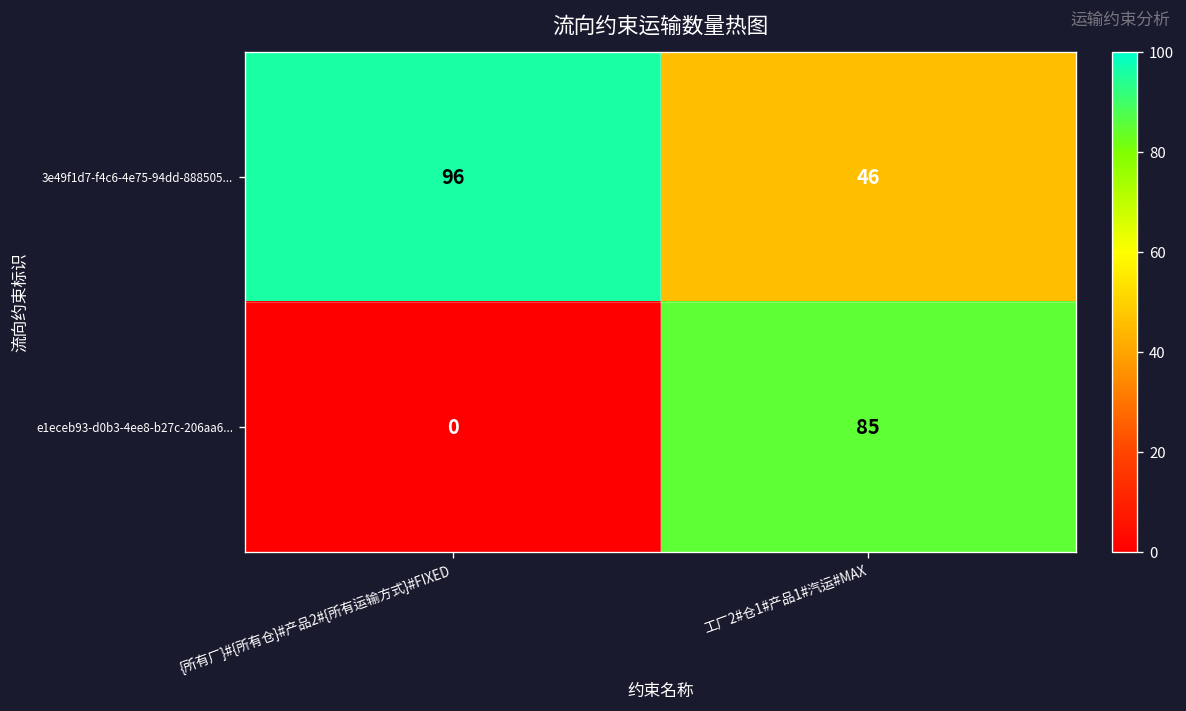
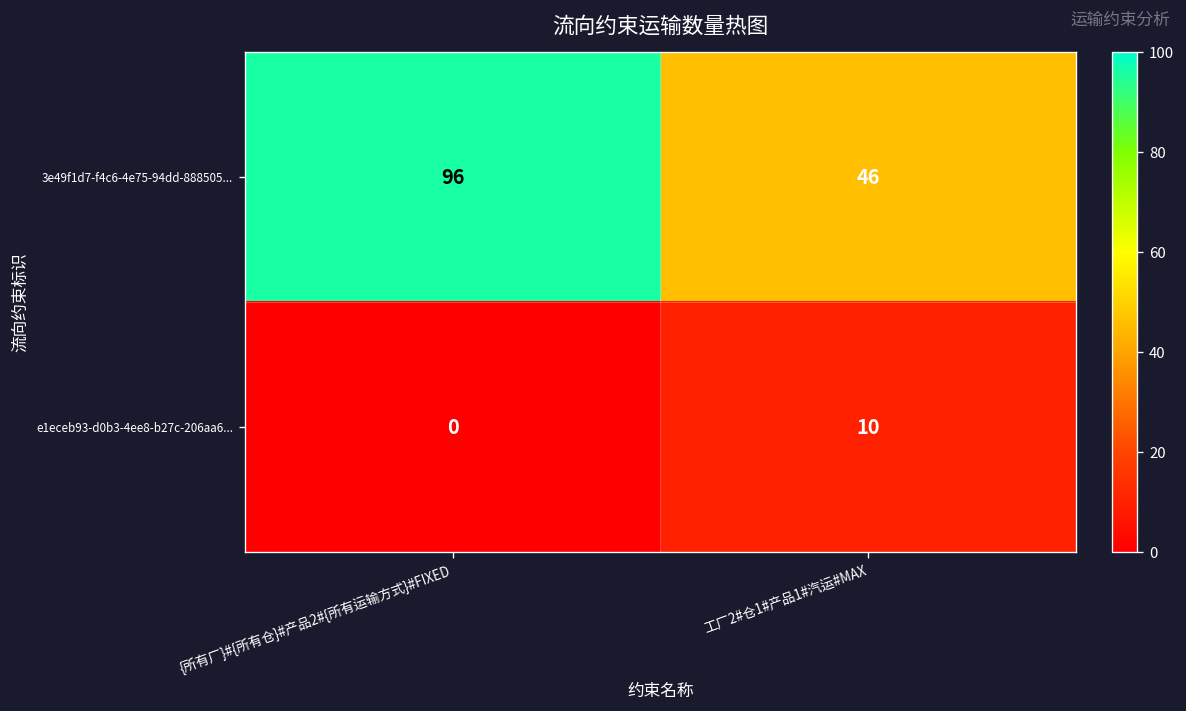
e1eceb93-d0b3-4ee8-b27c-206aa6..., 工厂2#仓1#产品1#汽运#MAX: 85 -> 10
